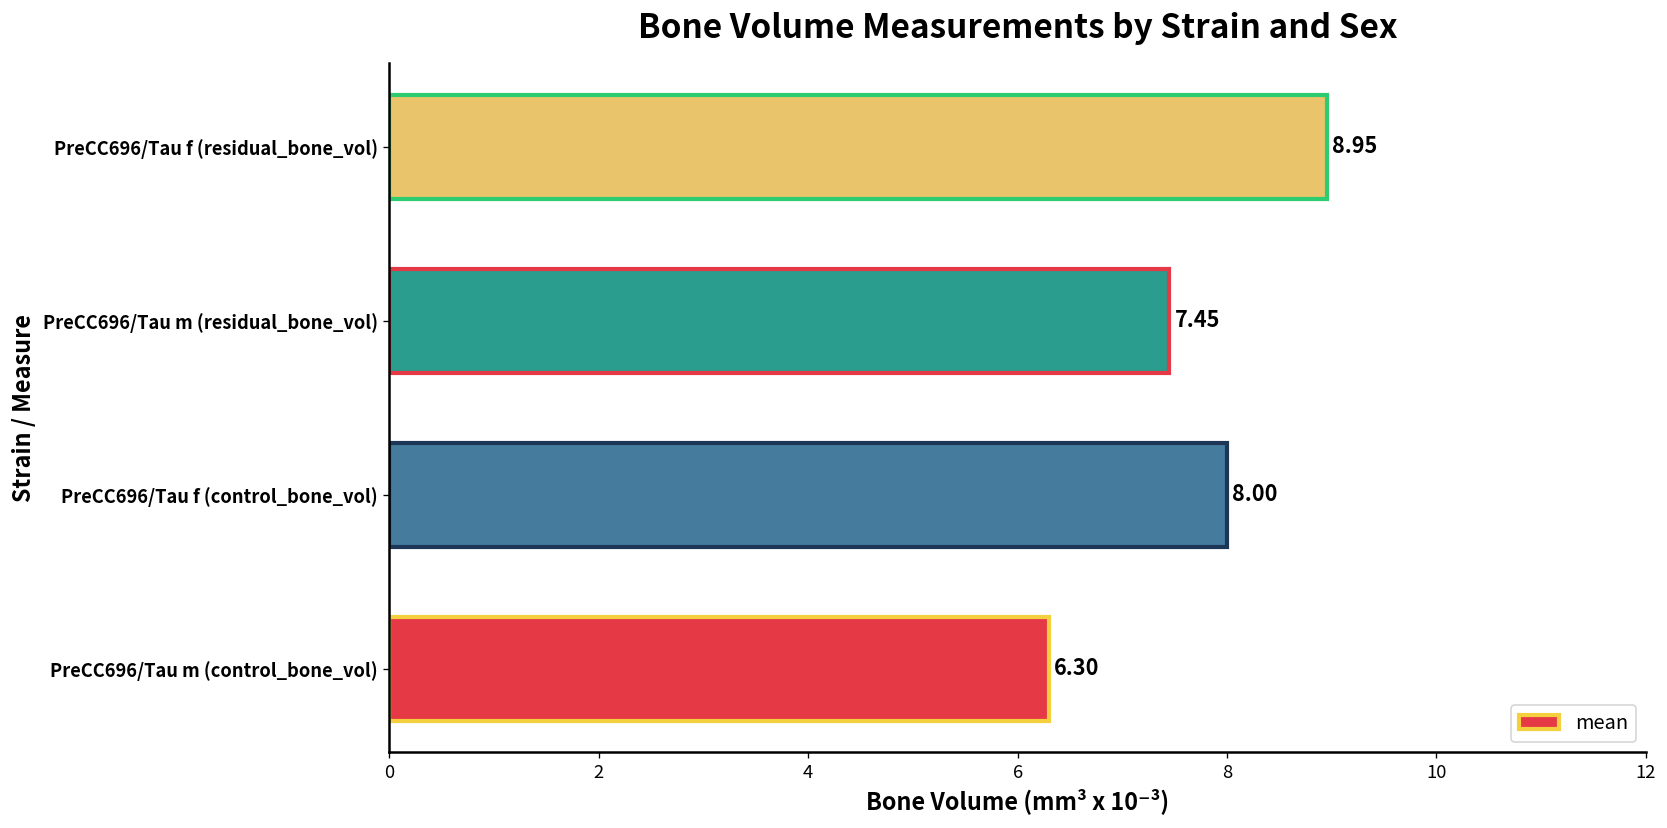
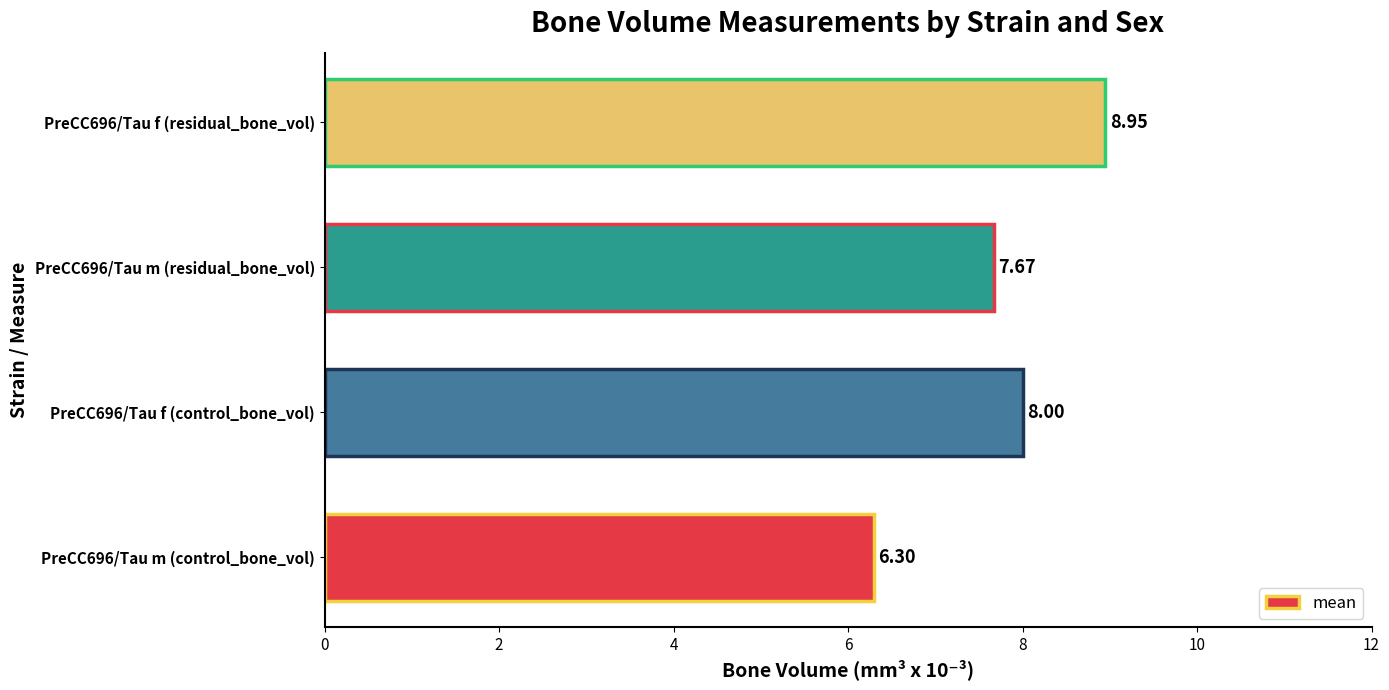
PreCC696/Tau m (residual_bone_vol): 7.45 -> 7.67
